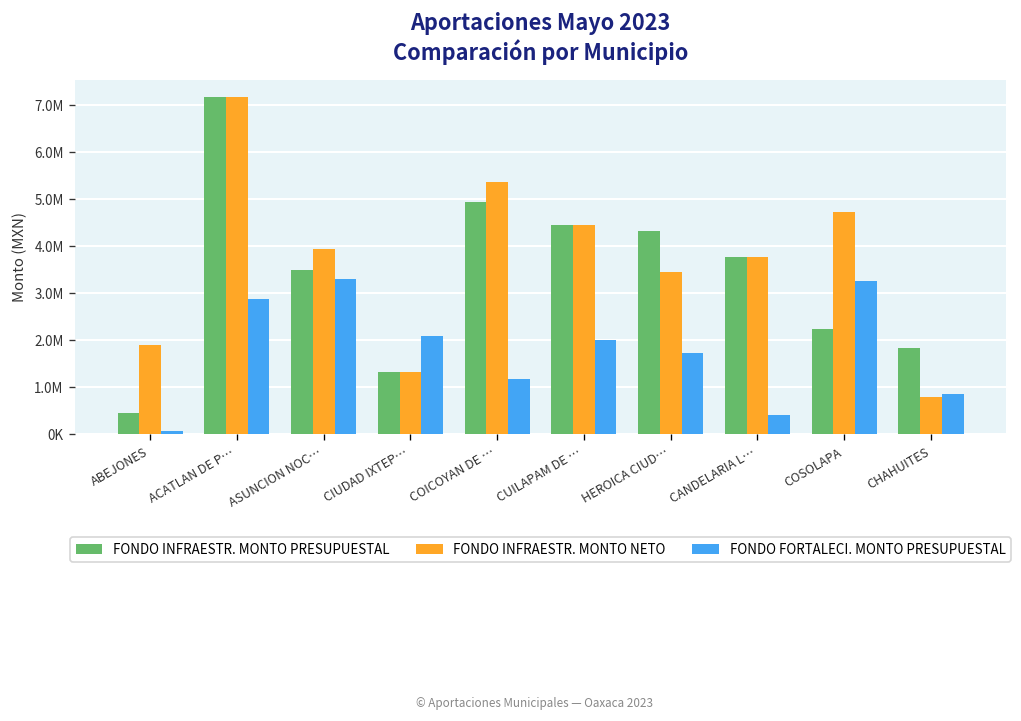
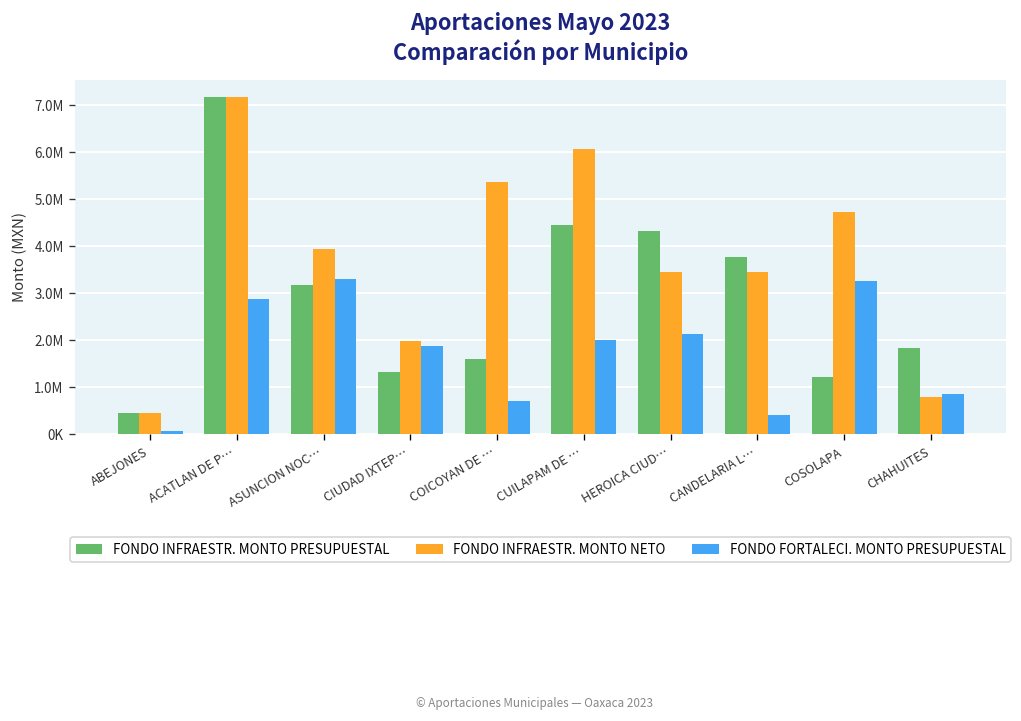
FONDO INFRAESTR. MONTO NETO, ABEJONES: 1900000 -> 400000
FONDO INFRAESTR. MONTO PRESUPUESTAL, ASUNCION NOC…: 3500000 -> 3200000
FONDO INFRAESTR. MONTO NETO, CIUDAD IXTEP…: 1300000 -> 2000000
FONDO FORTALECI. MONTO PRESUPUESTAL, CIUDAD IXTEP…: 2100000 -> 1900000
FONDO INFRAESTR. MONTO PRESUPUESTAL, COICOYAN DE …: 4900000 -> 1600000
FONDO FORTALECI. MONTO PRESUPUESTAL, COICOYAN DE …: 1200000 -> 700000
FONDO INFRAESTR. MONTO NETO, CUILAPAM DE …: 4500000 -> 6100000
FONDO FORTALECI. MONTO PRESUPUESTAL, HEROICA CIUD…: 1700000 -> 2100000
FONDO INFRAESTR. MONTO NETO, CANDELARIA L…: 3800000 -> 3400000
FONDO INFRAESTR. MONTO PRESUPUESTAL, COSOLAPA: 2200000 -> 1200000
